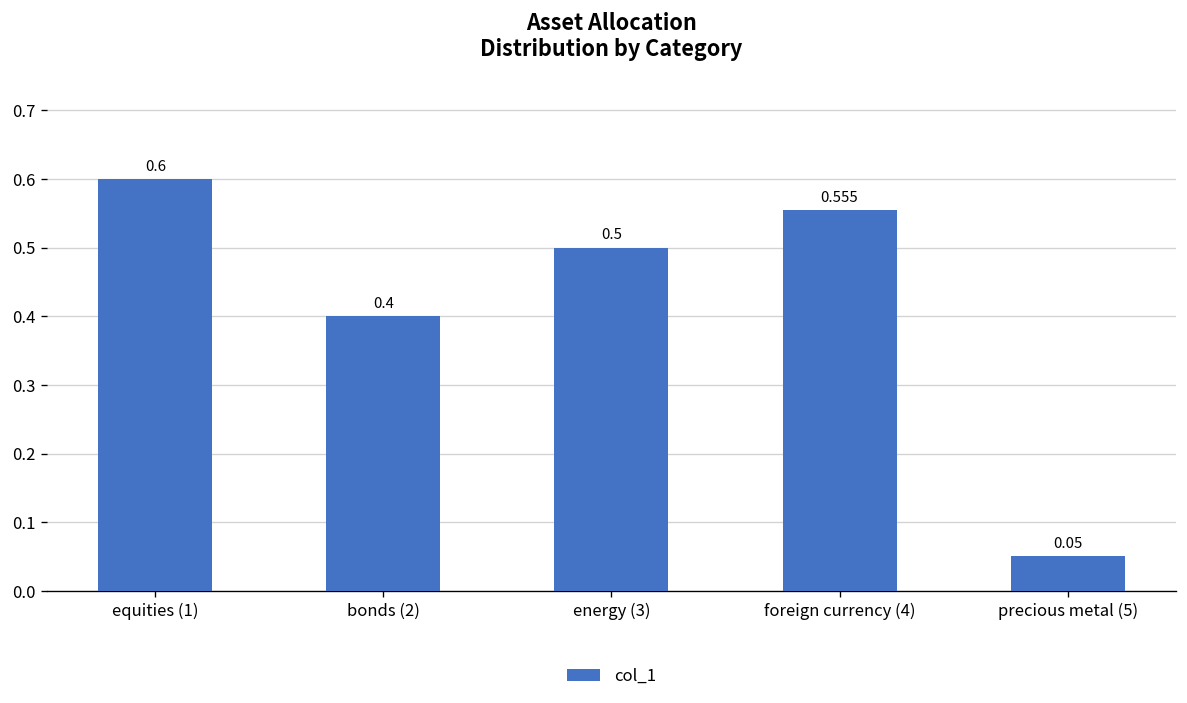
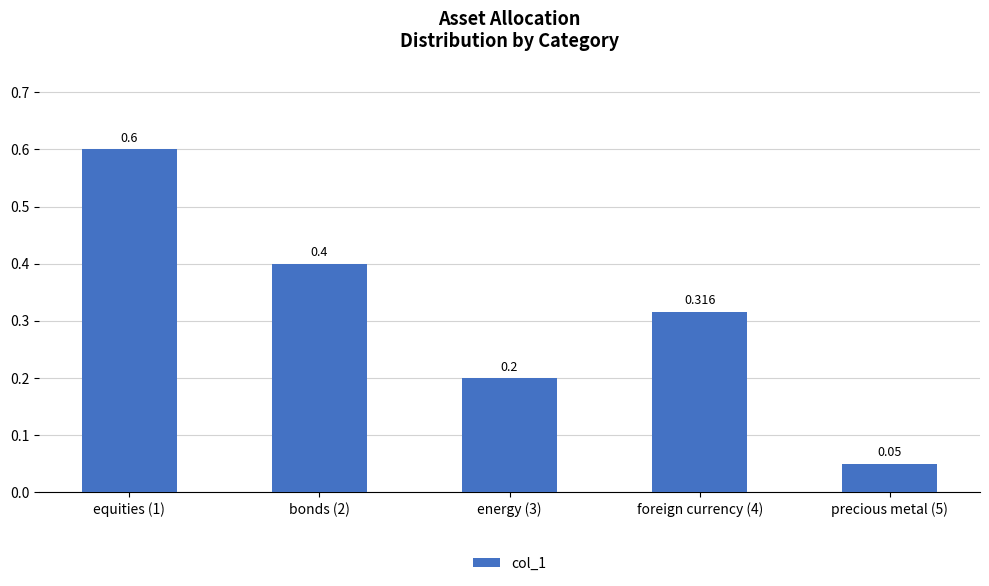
energy (3): 0.5 -> 0.2
foreign currency (4): 0.555 -> 0.316
